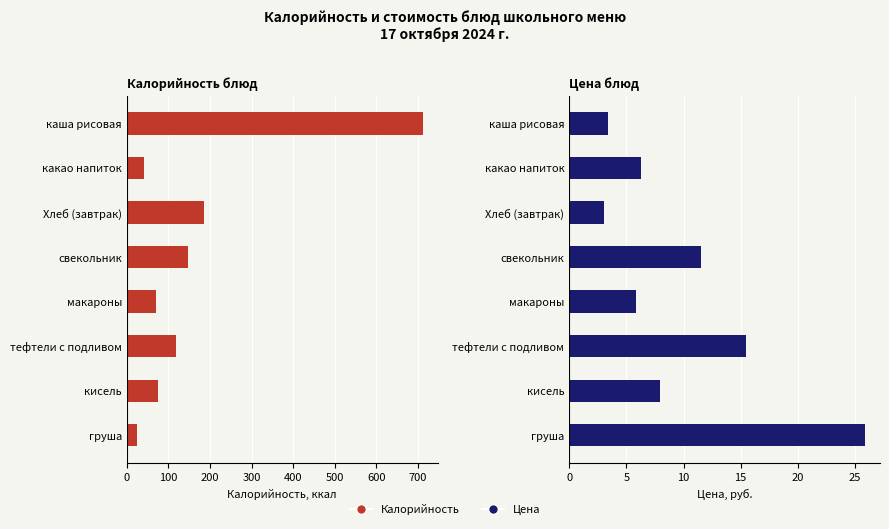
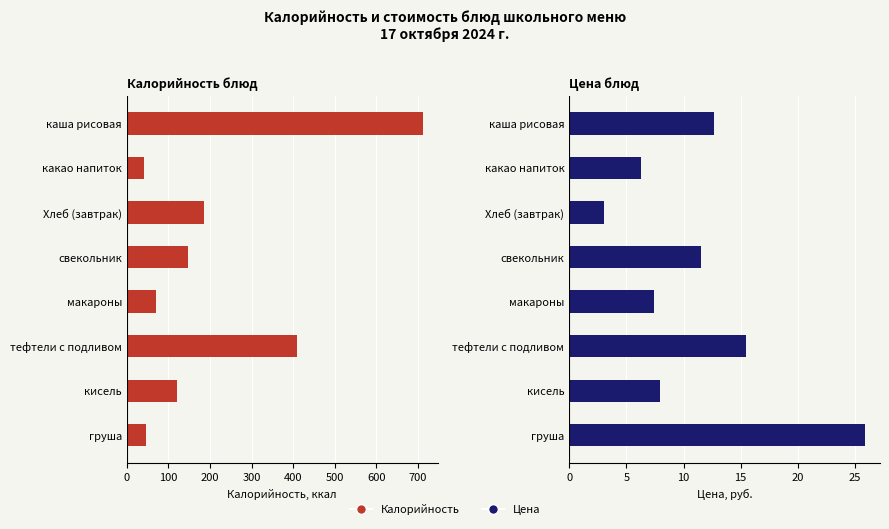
Калорийность блюд, тефтели с подливом: 120 -> 410
Калорийность блюд, кисель: 80 -> 120
Калорийность блюд, груша: 30 -> 50
Цена блюд, каша рисовая: 3.4 -> 12.7
Цена блюд, макароны: 5.8 -> 7.4
